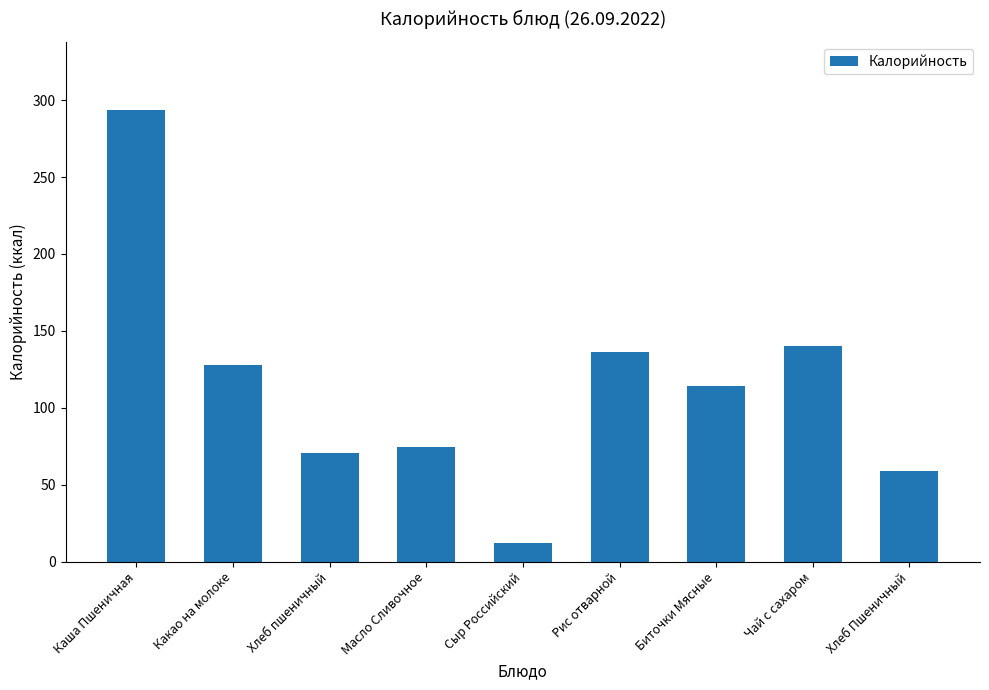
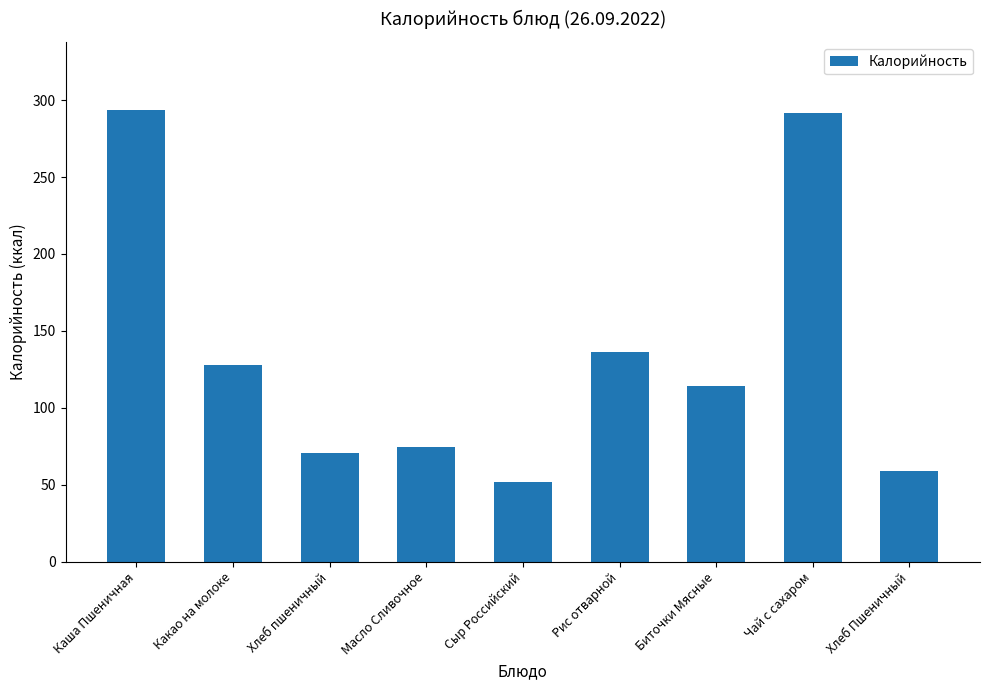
Сыр Российский: 12 -> 51
Чай с сахаром: 140 -> 292
